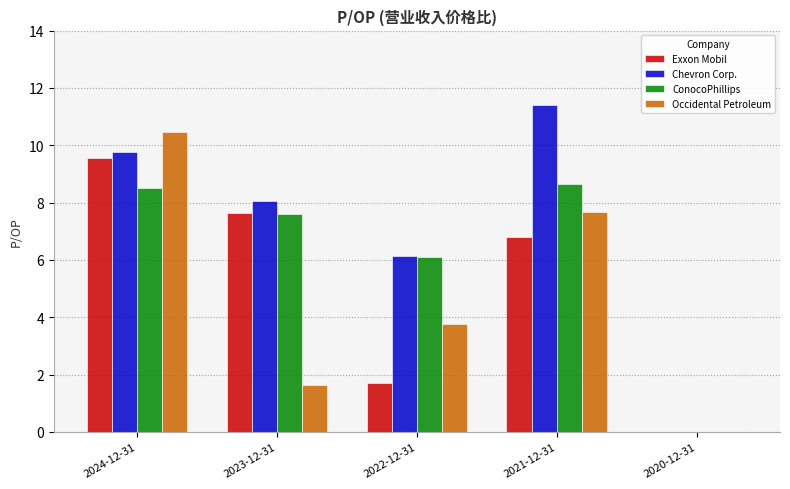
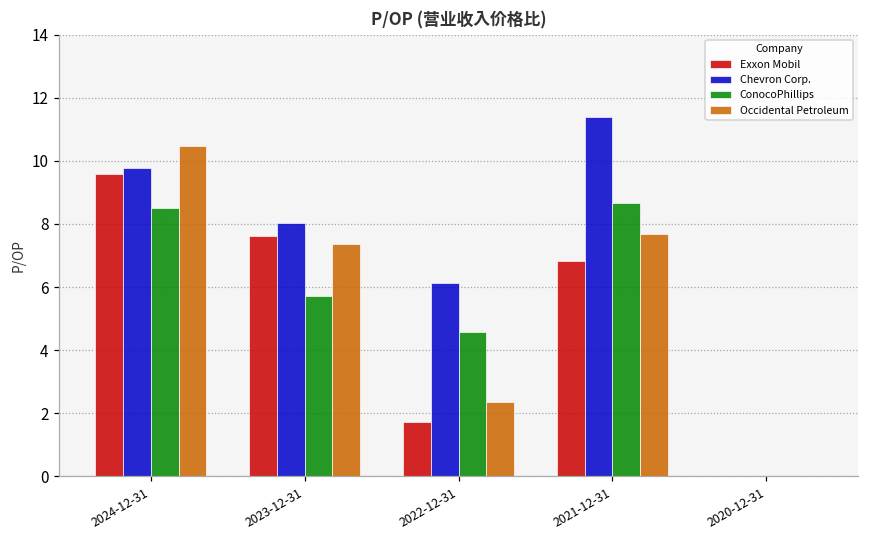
ConocoPhillips, 2023-12-31: 7.6 -> 5.7
Occidental Petroleum, 2023-12-31: 1.6 -> 7.4
ConocoPhillips, 2022-12-31: 6.1 -> 4.6
Occidental Petroleum, 2022-12-31: 3.8 -> 2.3
